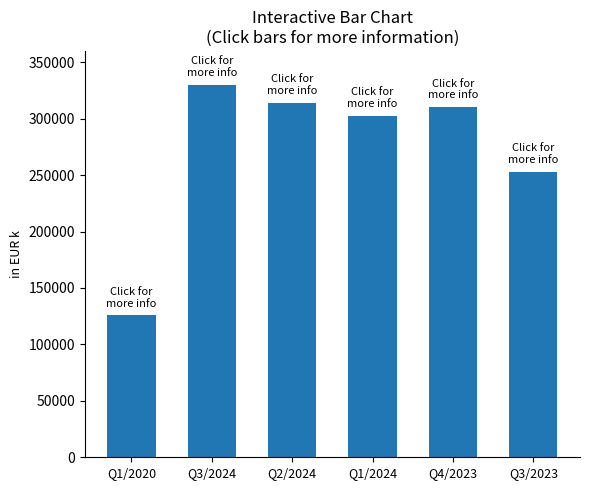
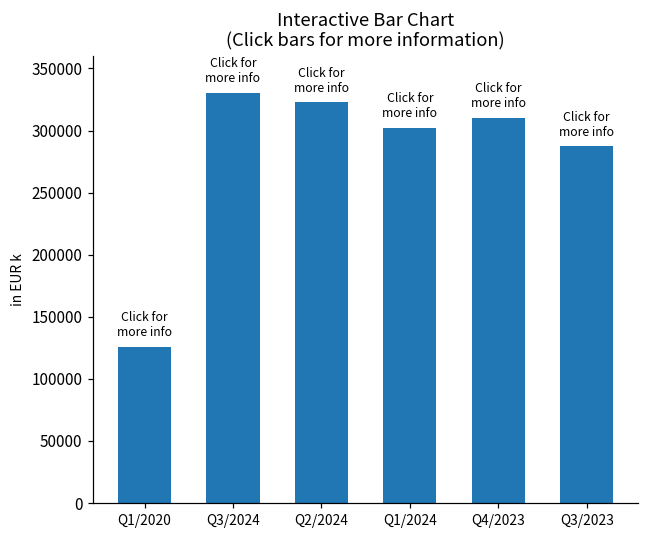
Q2/2024: 314000 -> 323000
Q3/2023: 253000 -> 287000
